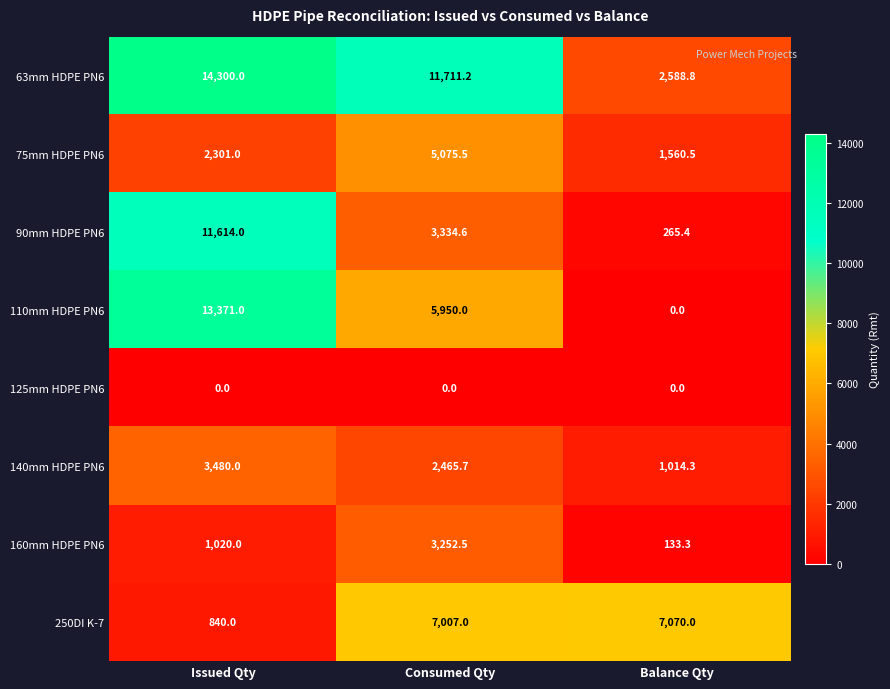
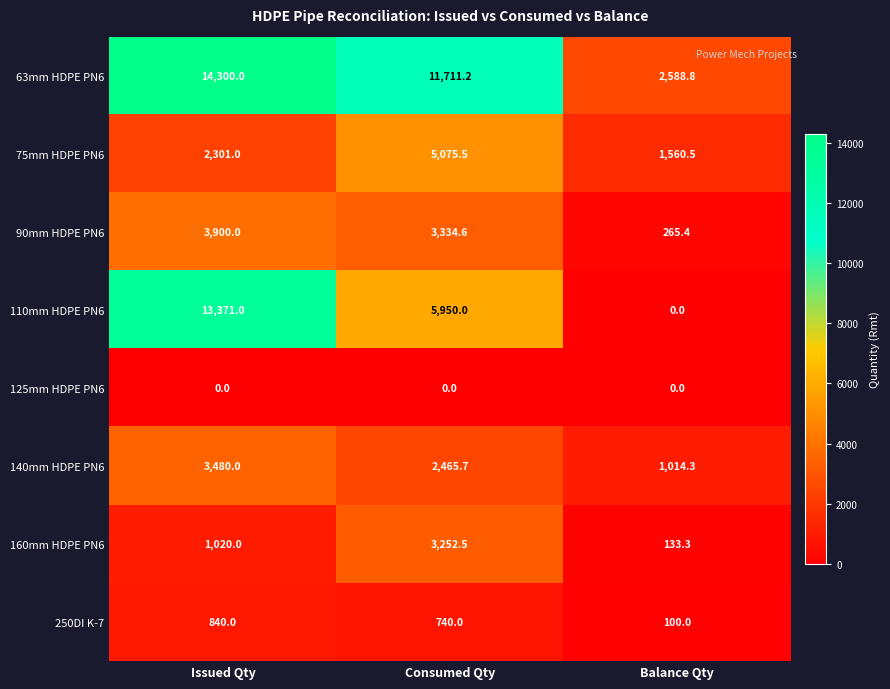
90mm HDPE PN6, Issued Qty: 11,614.0 -> 3,900.0
250DI K-7, Consumed Qty: 7,007.0 -> 740.0
250DI K-7, Balance Qty: 7,070.0 -> 100.0
